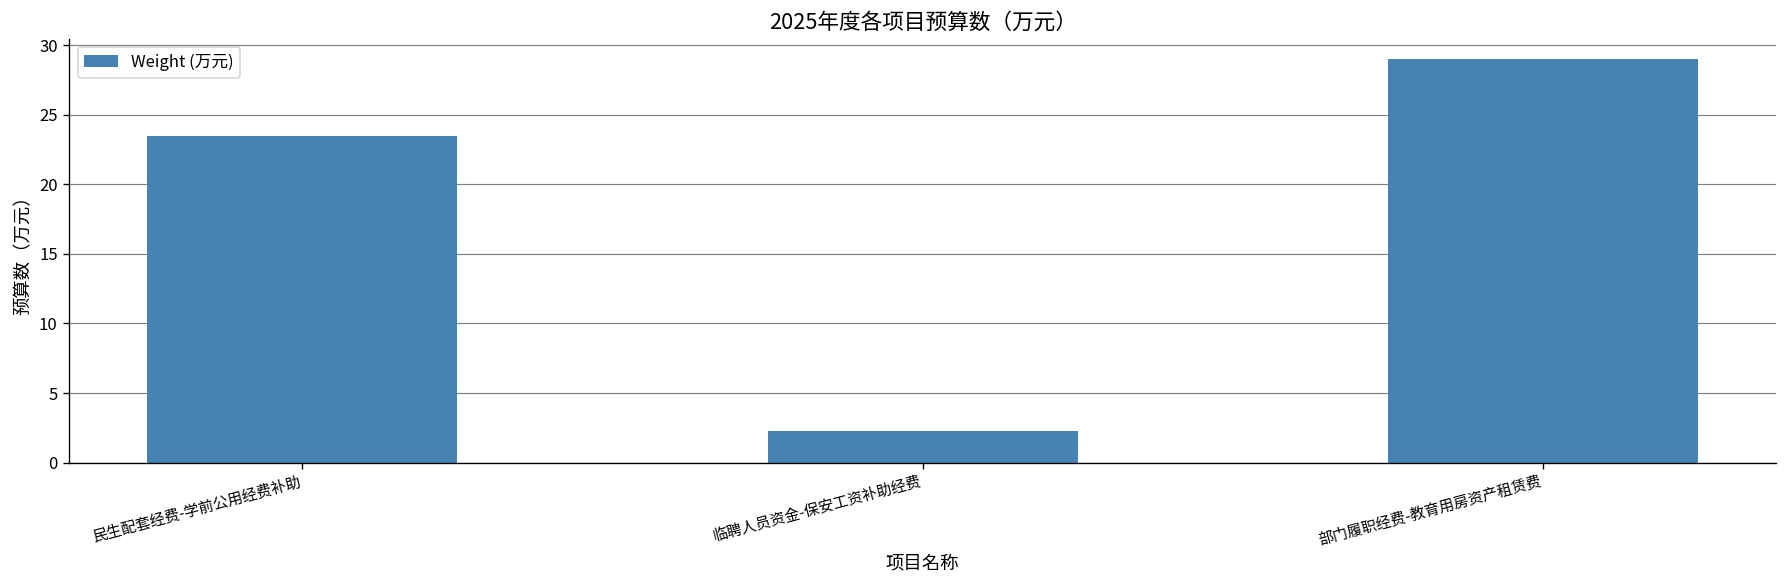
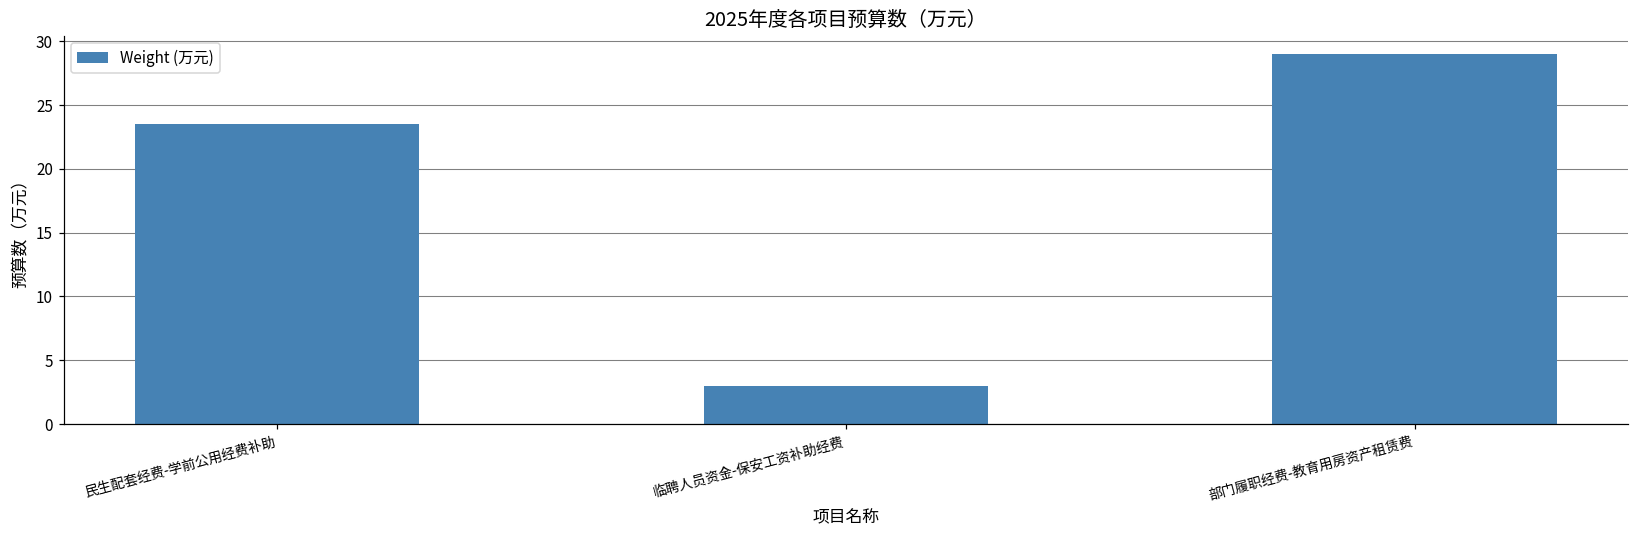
临聘人员资金-保安工资补助经费: 2.3 -> 3.0
